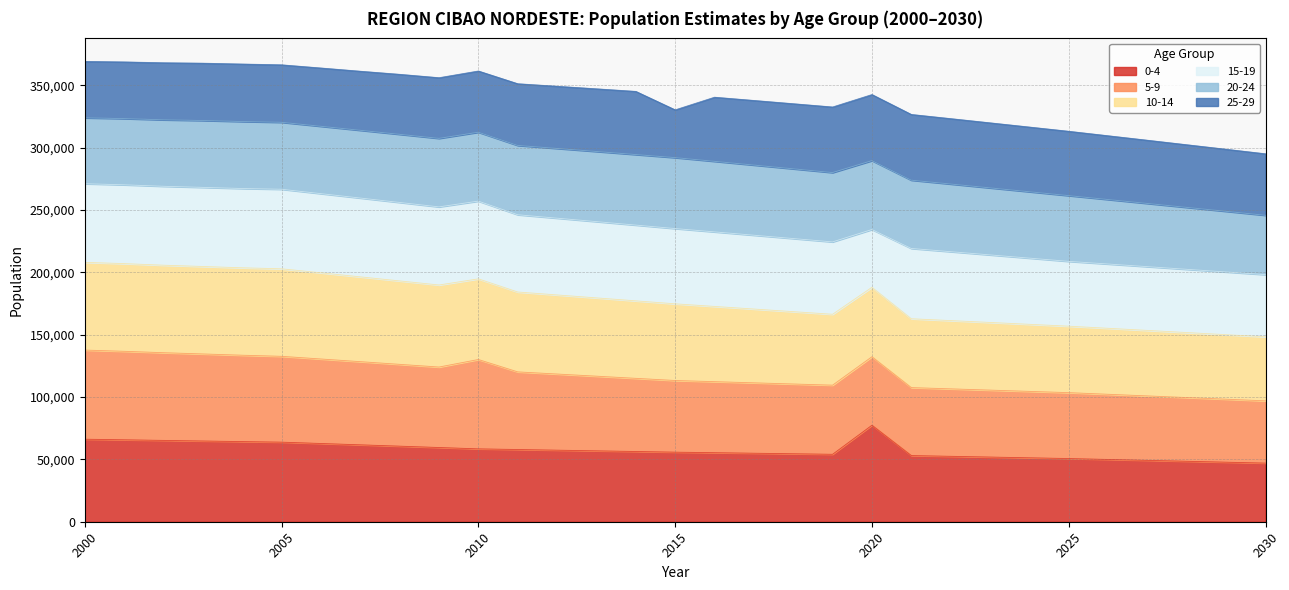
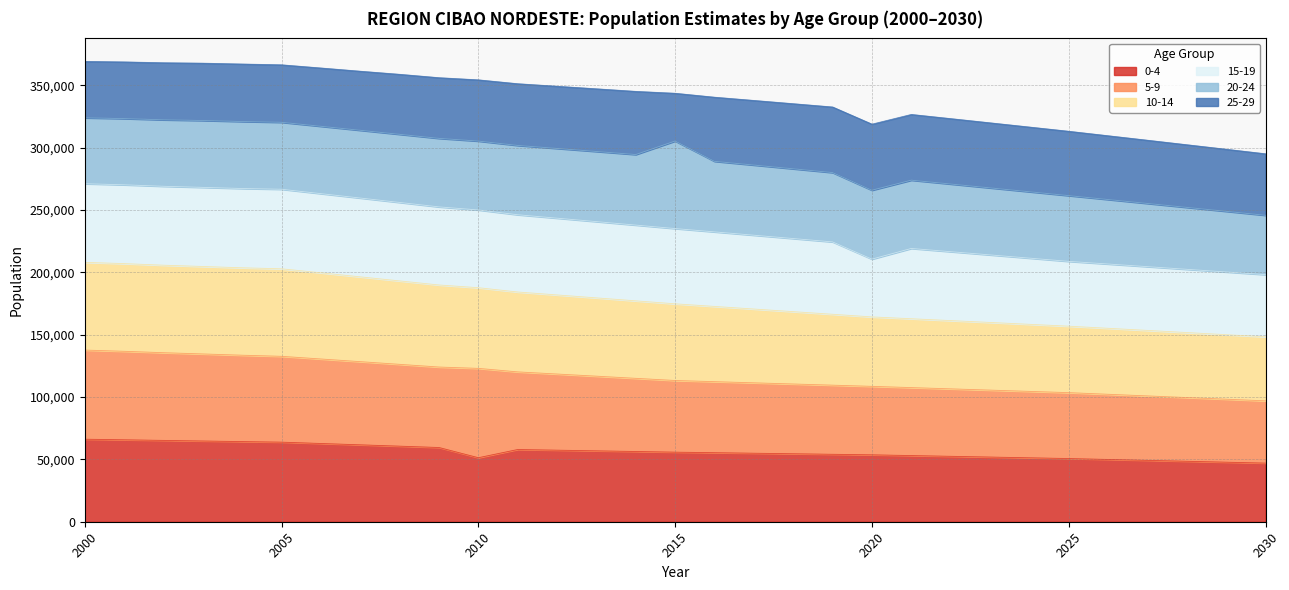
0-4, 2010: 58,000 -> 51,000
20-24, 2015: 57,000 -> 70,000
0-4, 2020: 77,000 -> 54,000
